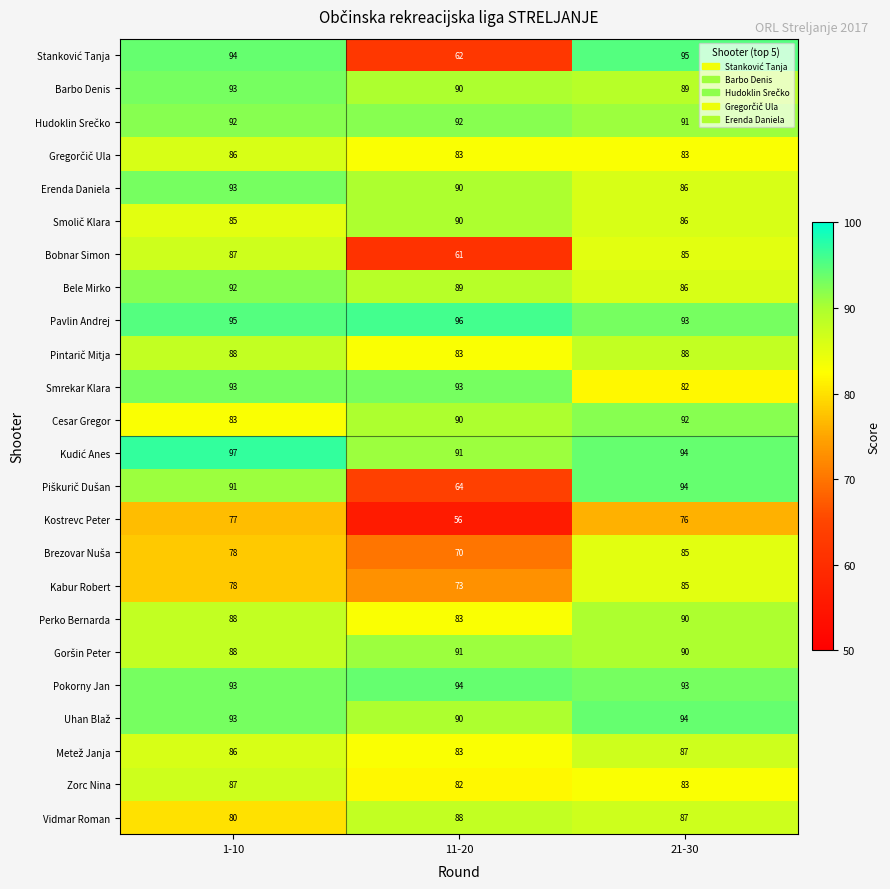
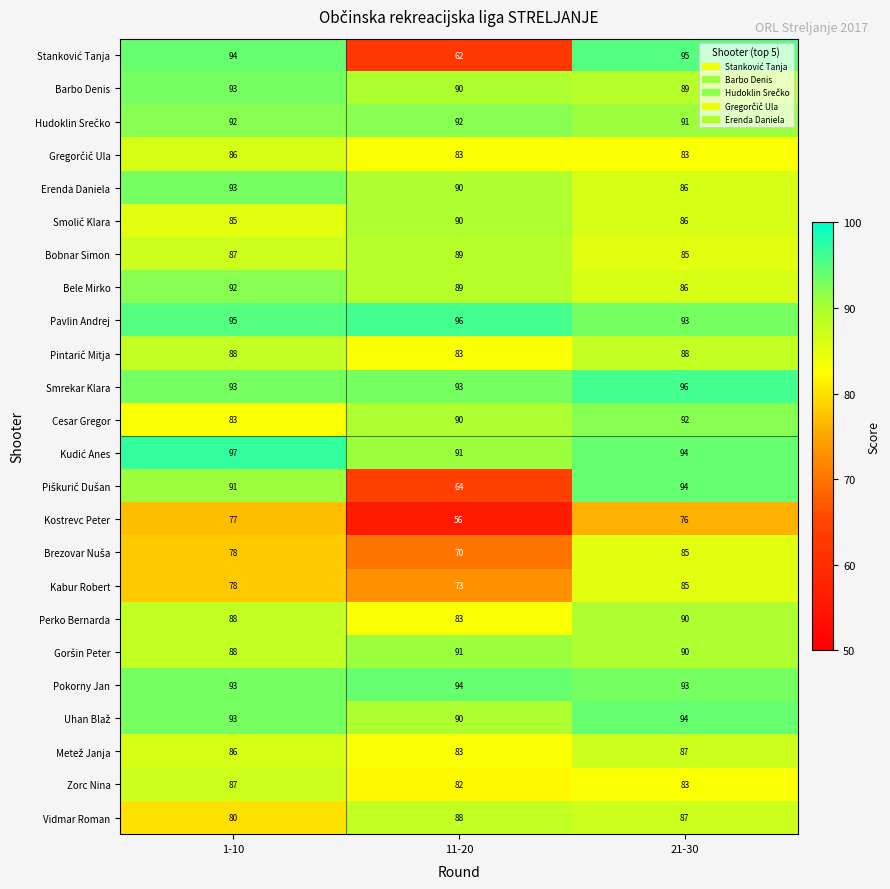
Bobnar Simon, 11-20: 61 -> 89
Smrekar Klara, 21-30: 82 -> 96
